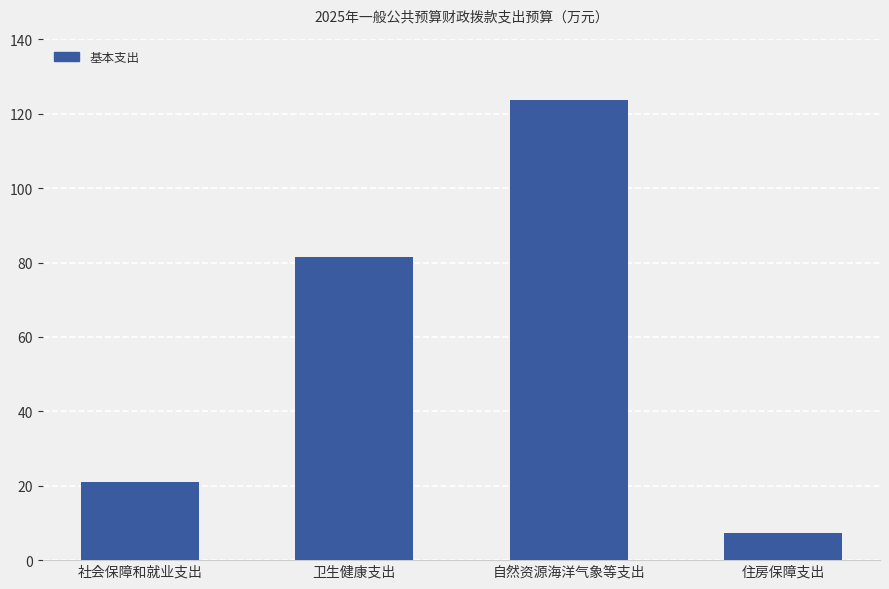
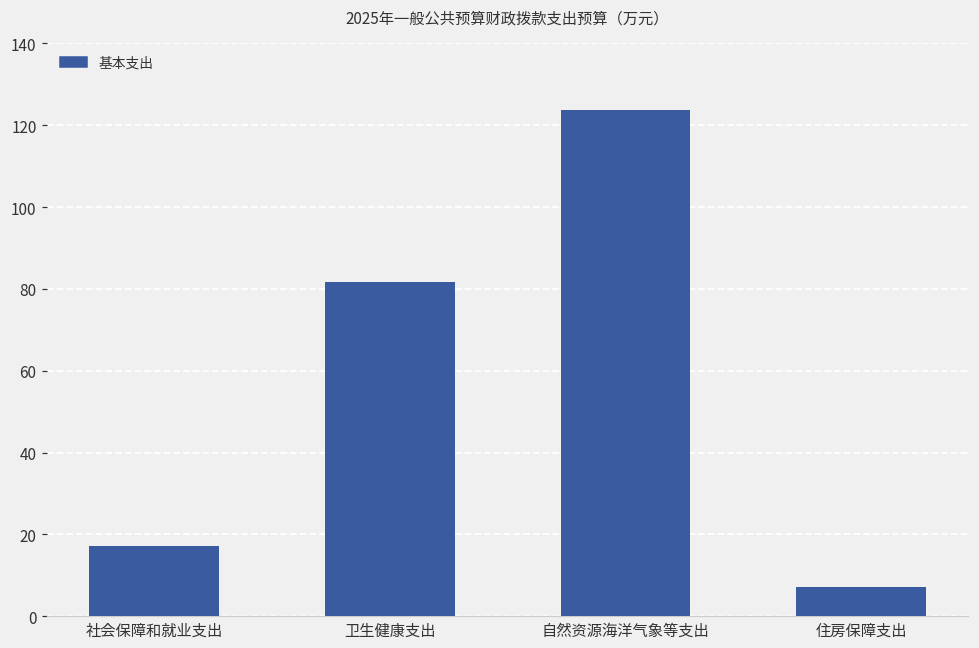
社会保障和就业支出: 21 -> 17
